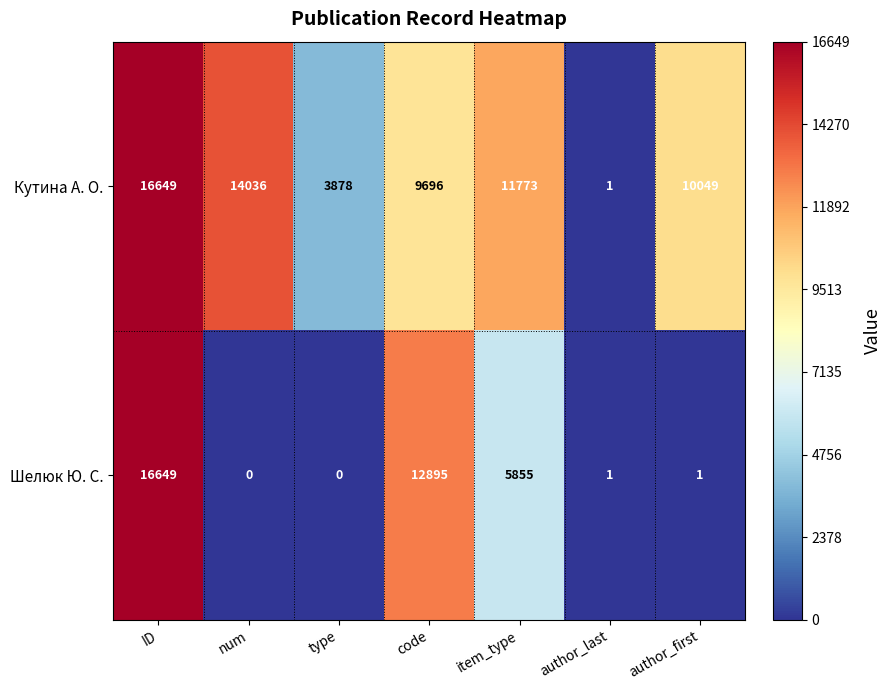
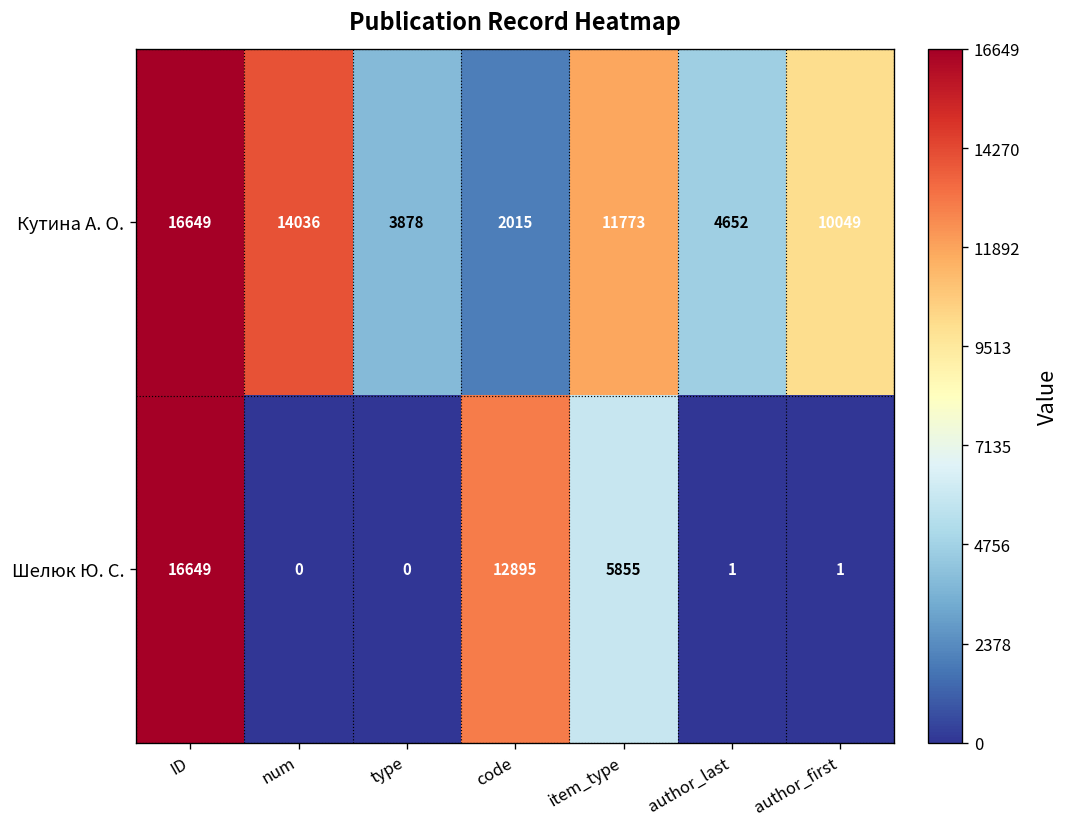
Кутина А. О., code: 9696 -> 2015
Кутина А. О., author_last: 1 -> 4652
